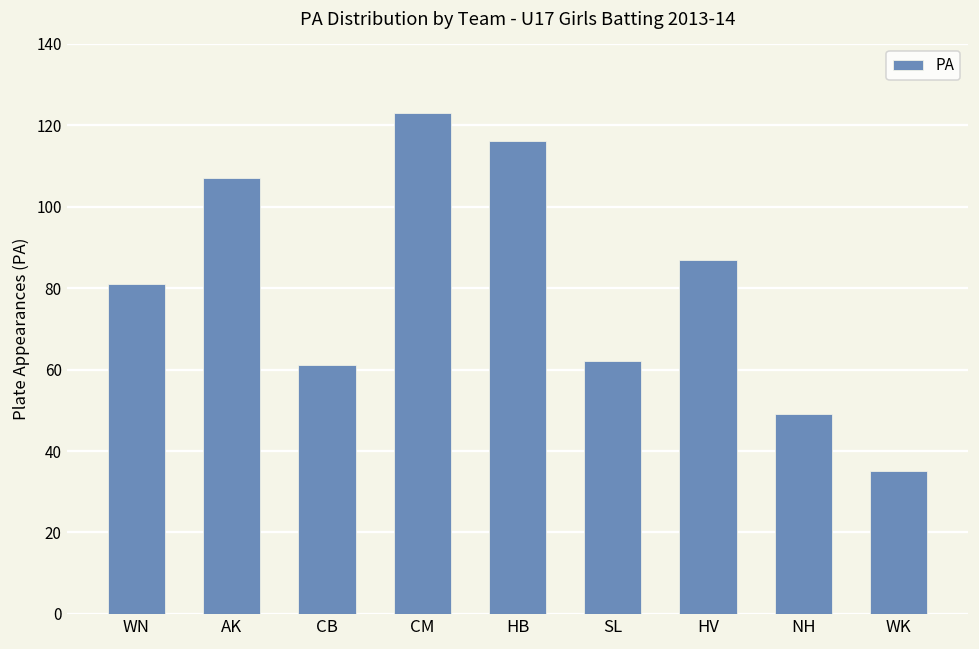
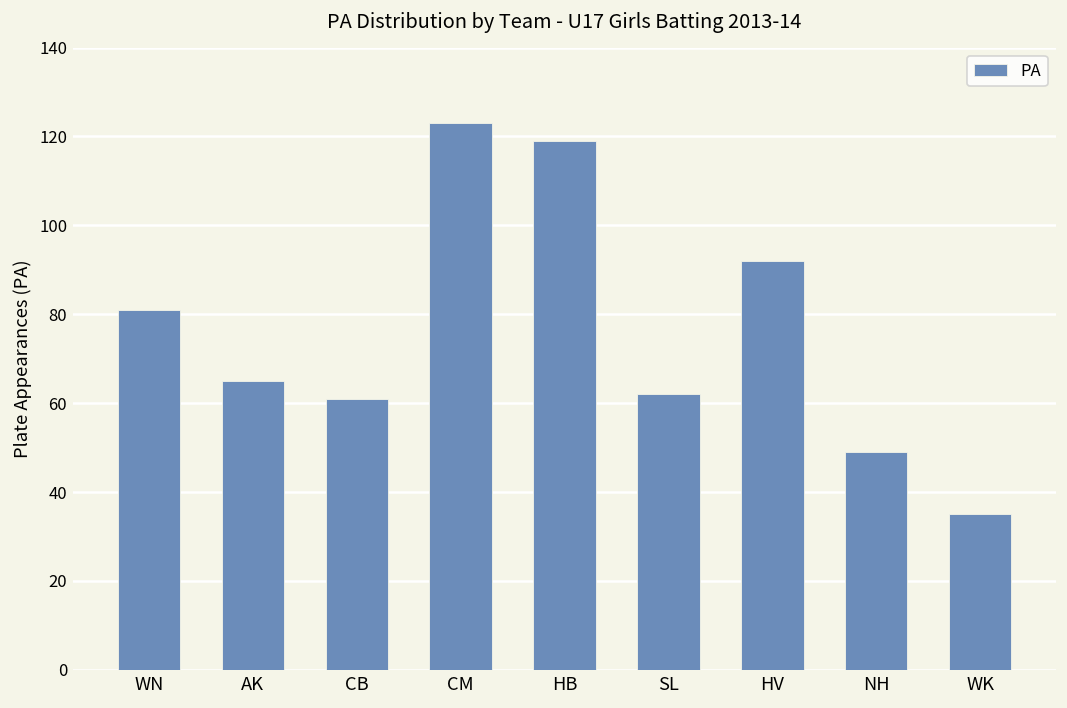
AK: 107 -> 65
HB: 116 -> 119
HV: 87 -> 92
